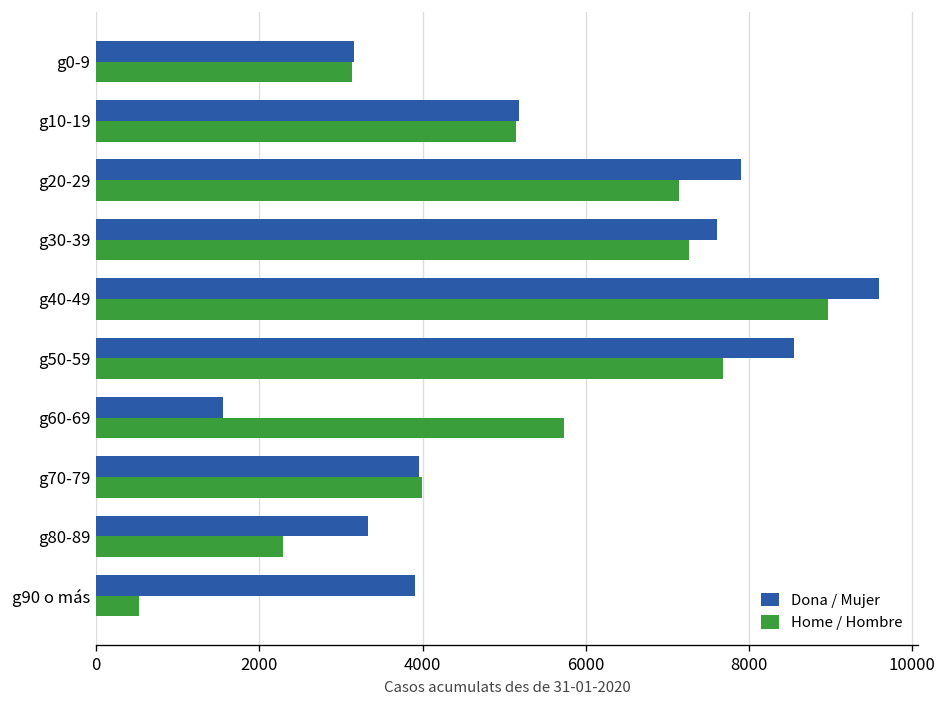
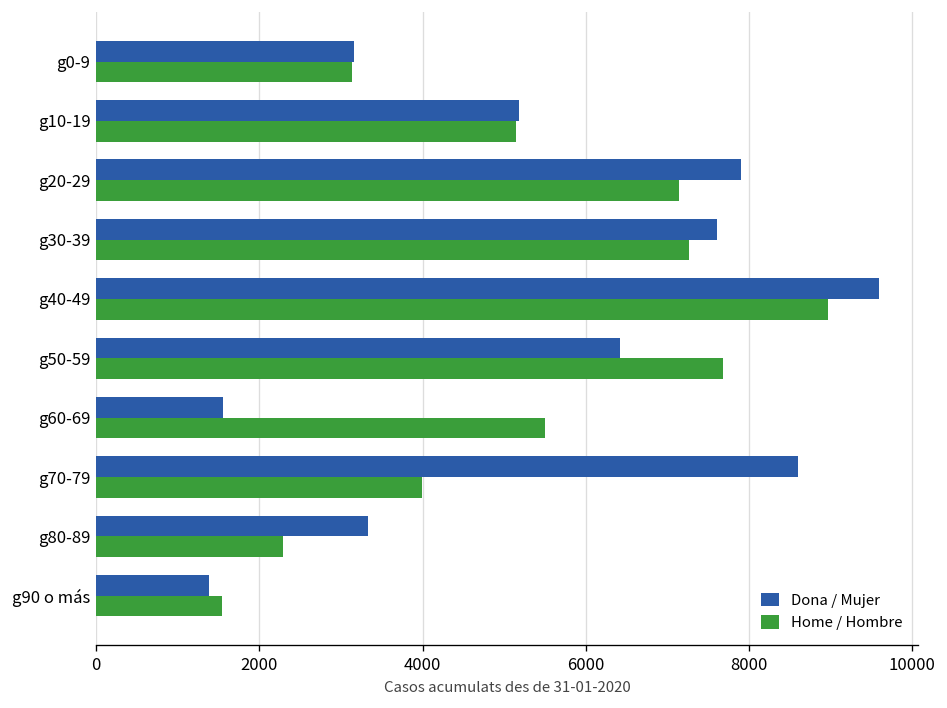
Dona / Mujer, g50-59: 8500 -> 6400
Home / Hombre, g60-69: 5700 -> 5500
Dona / Mujer, g70-79: 4000 -> 8600
Dona / Mujer, g90 o más: 3900 -> 1400
Home / Hombre, g90 o más: 500 -> 1500
